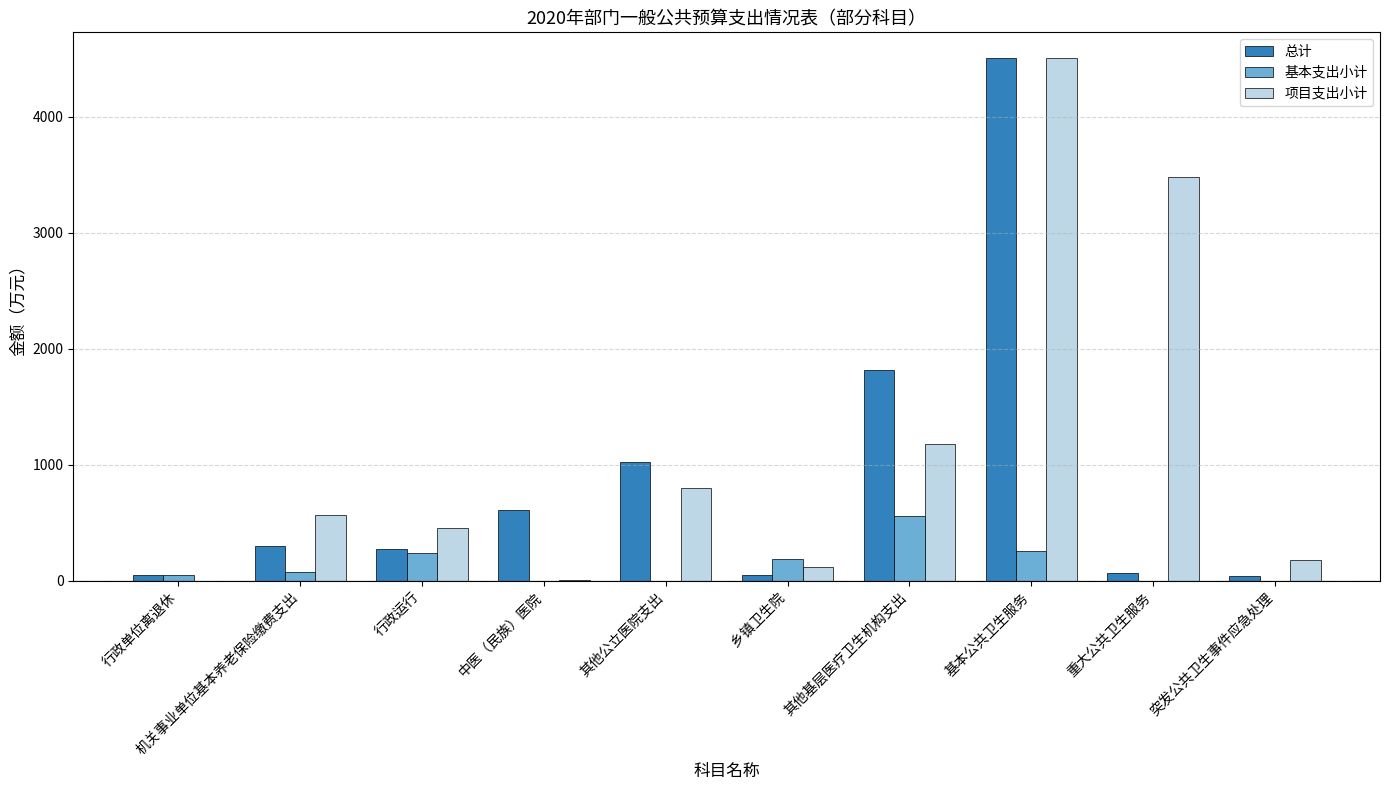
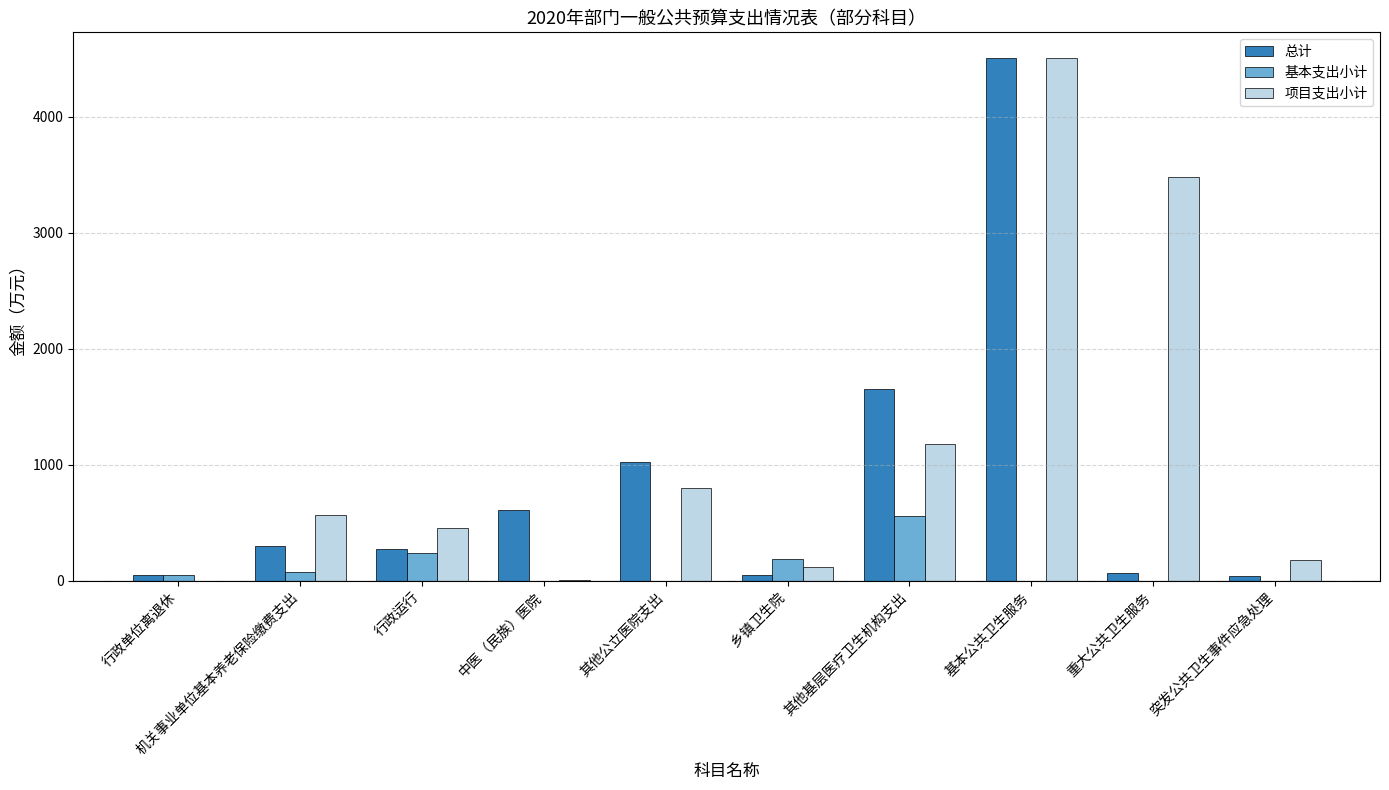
总计, 其他基层医疗卫生机构支出: 1820 -> 1650
基本支出小计, 基本公共卫生服务: 250 -> 0
